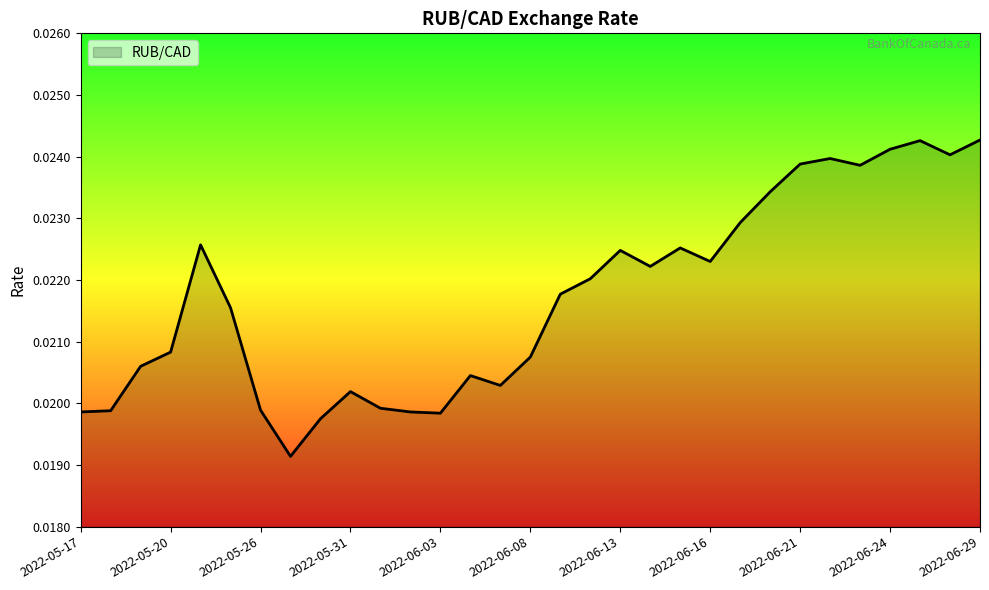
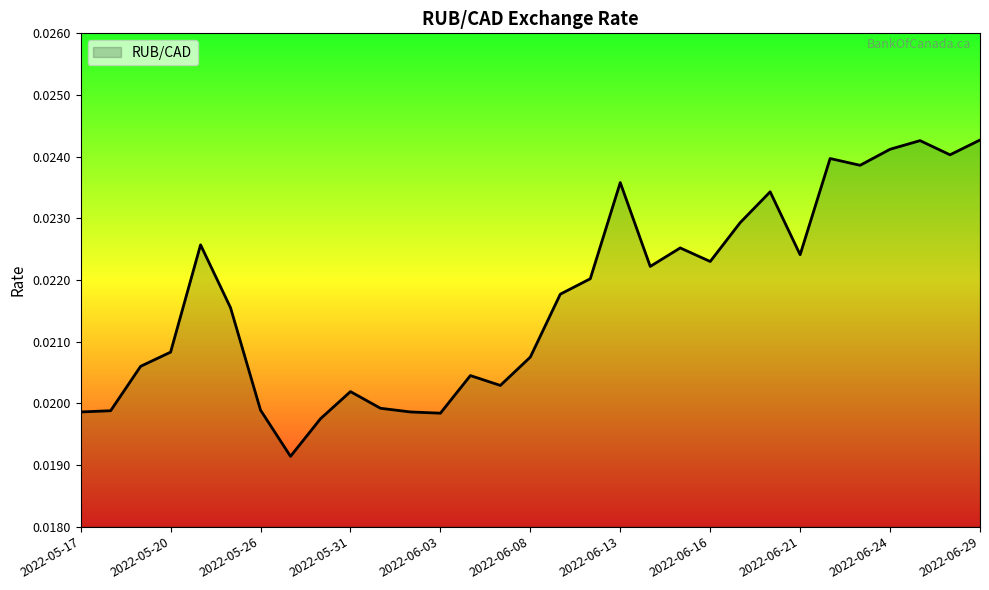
2022-06-13: 0.0225 -> 0.0236
2022-06-21: 0.0239 -> 0.0224
